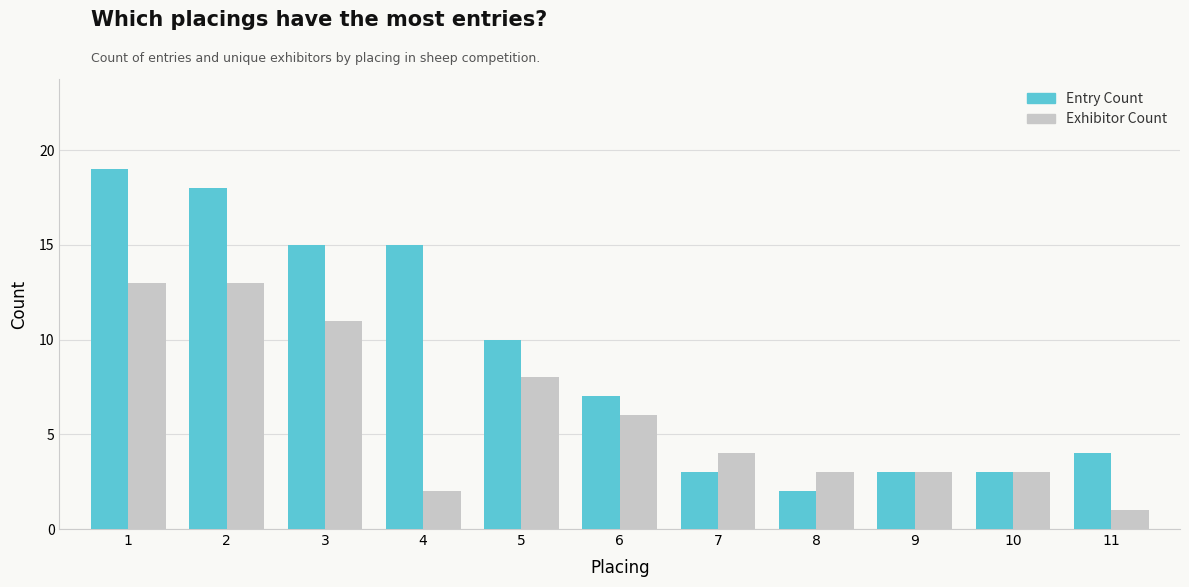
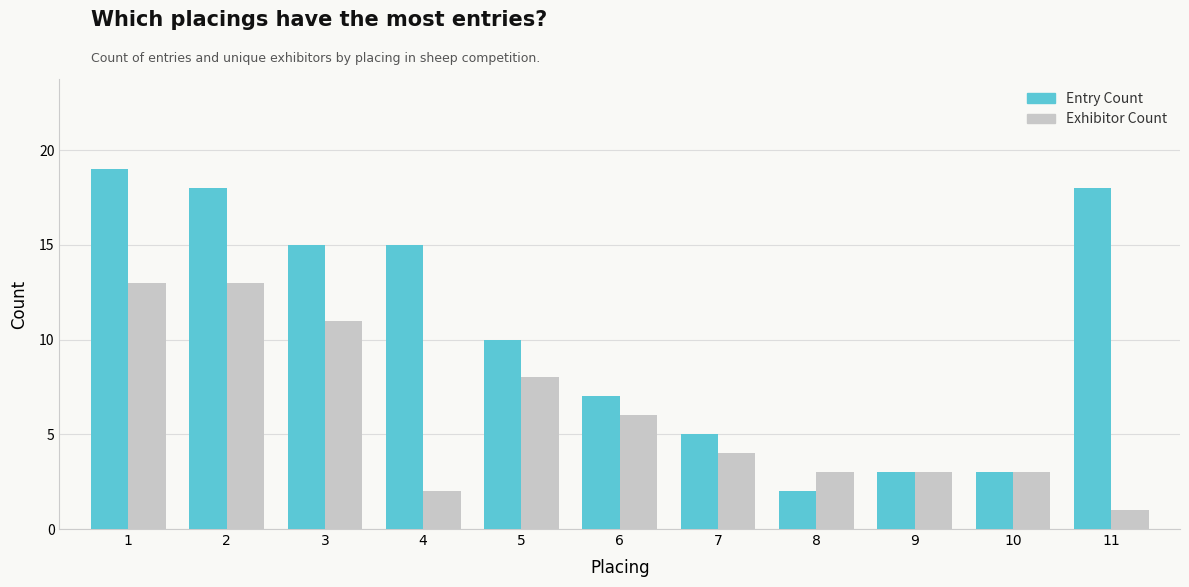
Entry Count, 7: 3 -> 5
Entry Count, 11: 4 -> 18
